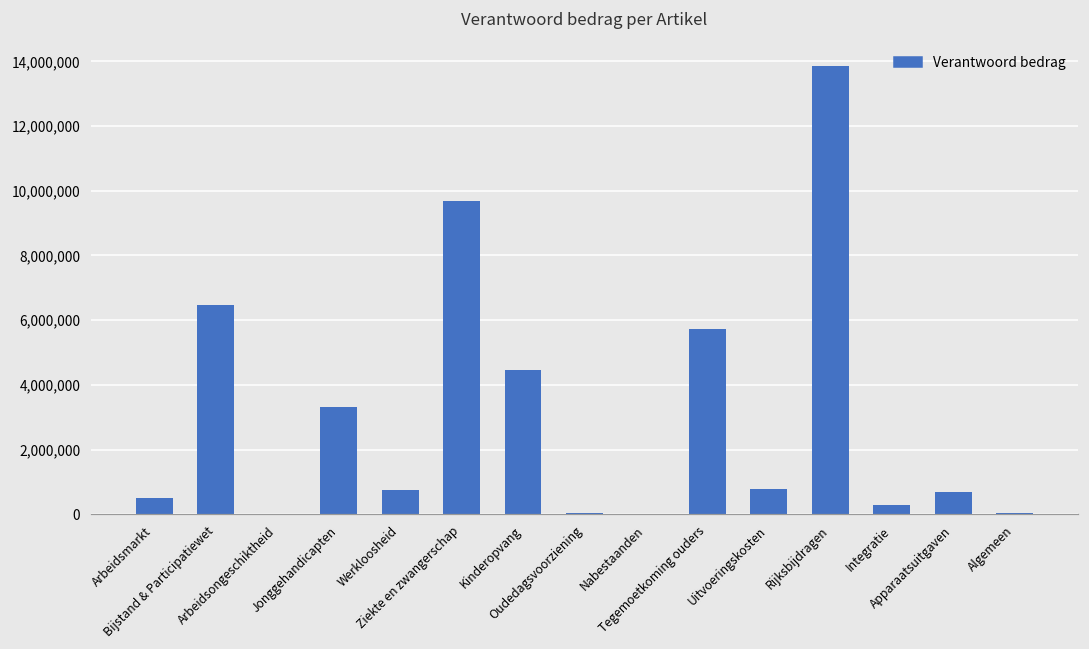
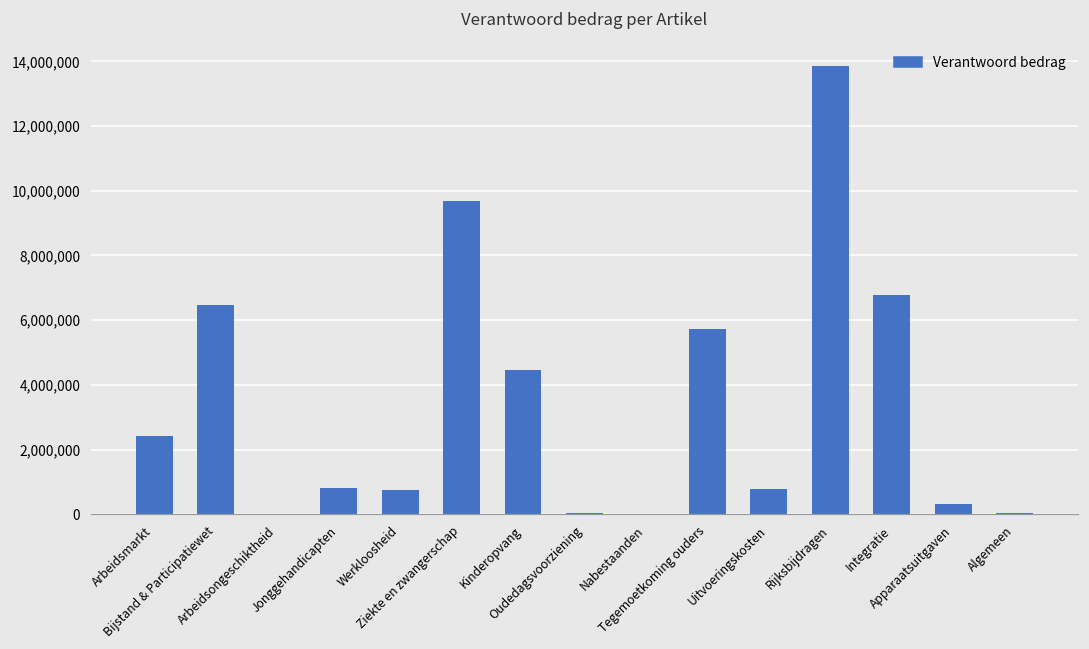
Arbeidsmarkt: 500,000 -> 2,400,000
Jonggehandicapten: 3,300,000 -> 800,000
Integratie: 300,000 -> 6,800,000
Apparaatsuitgaven: 700,000 -> 300,000
